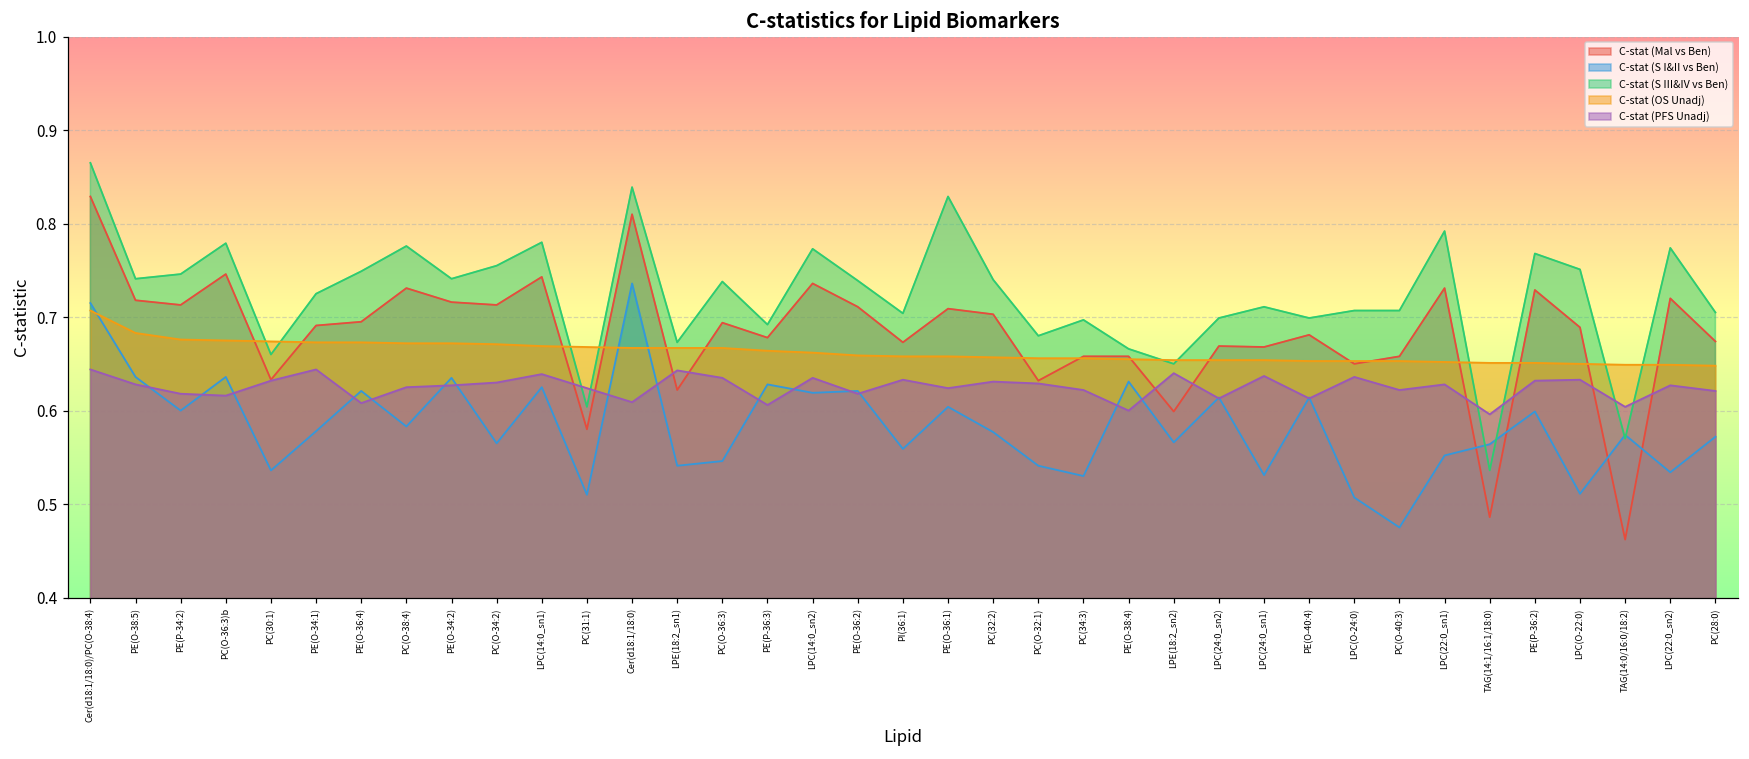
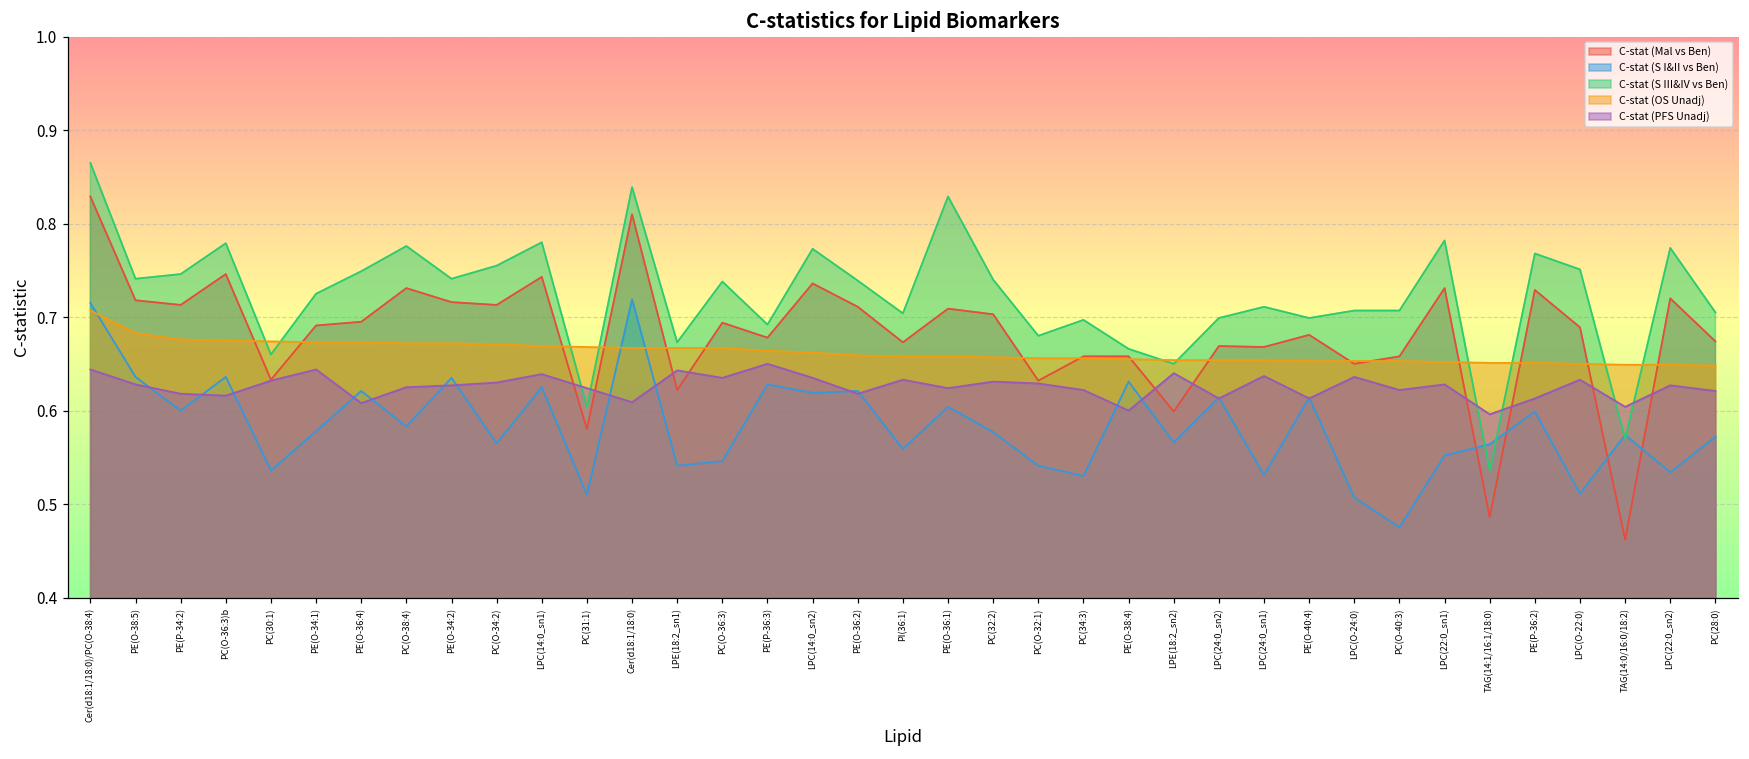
C-stat (S I&II vs Ben), Cer(d18:1/18:0): 0.74 -> 0.72
C-stat (PFS Unadj), PE(P-36:3): 0.61 -> 0.65
C-stat (S III&IV vs Ben), LPC(22:0_sn1): 0.79 -> 0.78
C-stat (PFS Unadj), PE(P-36:2): 0.63 -> 0.61
